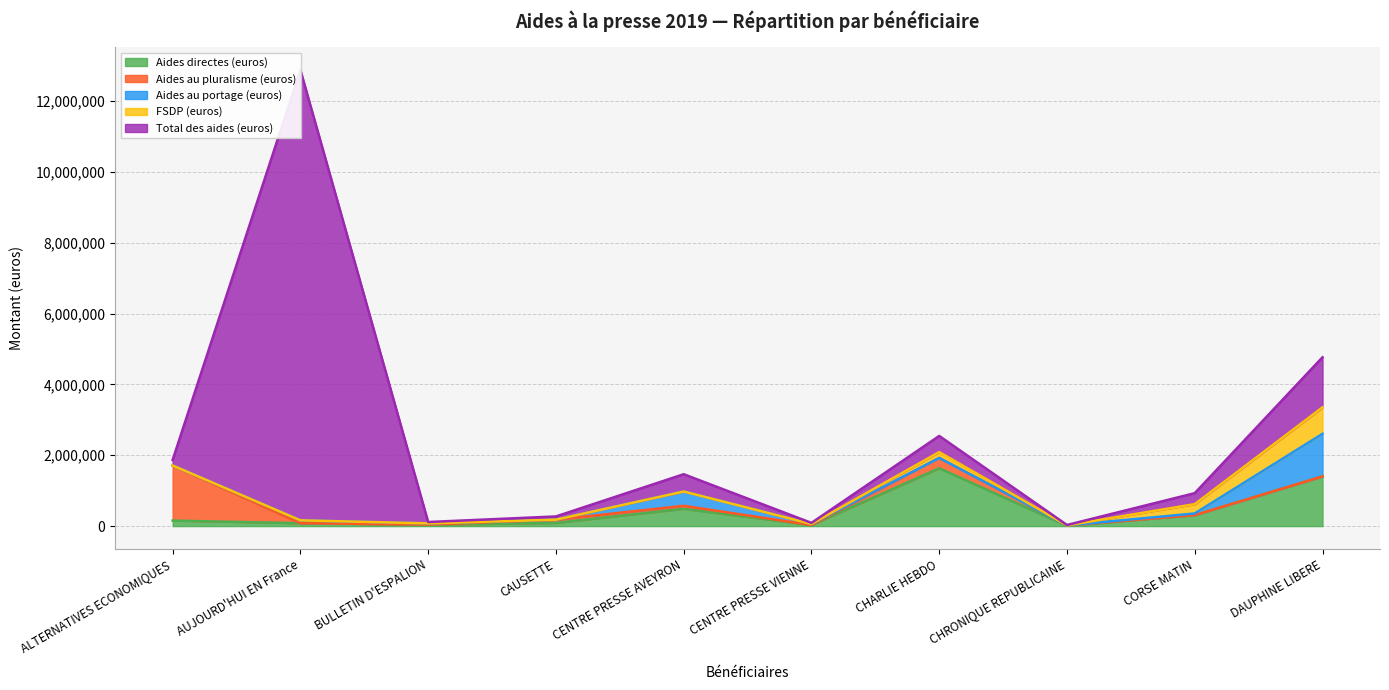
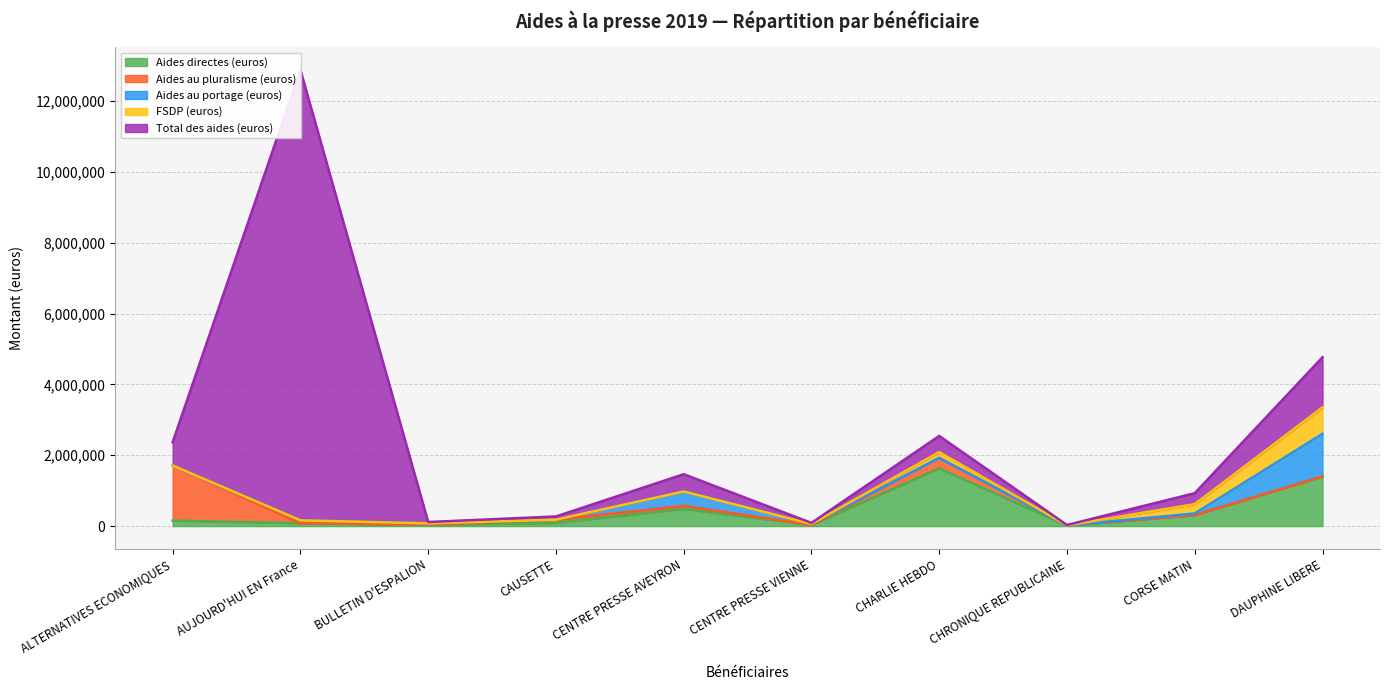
Total des aides (euros), ALTERNATIVES ECONOMIQUES: 200,000 -> 700,000
